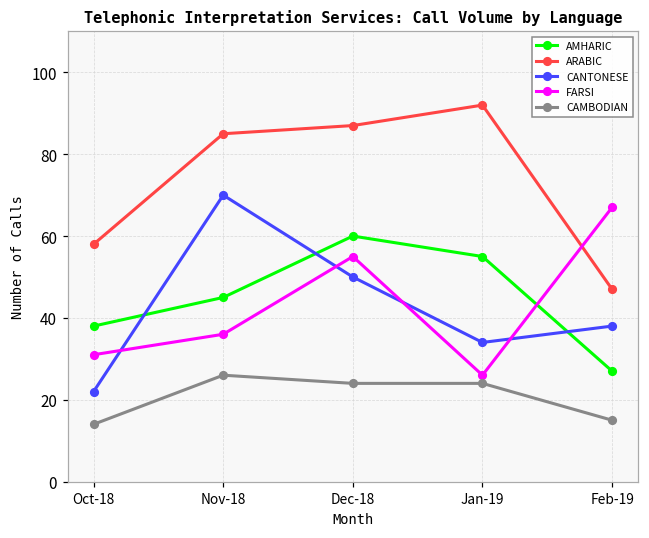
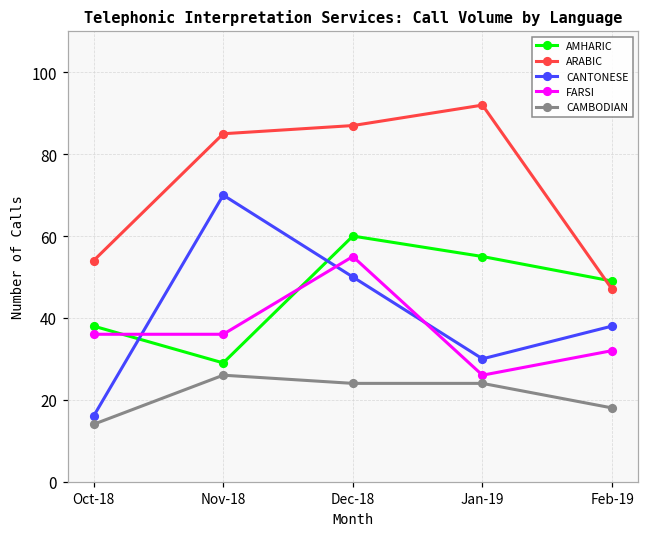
ARABIC, Oct-18: 58 -> 54
CANTONESE, Oct-18: 22 -> 16
FARSI, Oct-18: 31 -> 36
AMHARIC, Nov-18: 45 -> 29
CANTONESE, Jan-19: 34 -> 30
AMHARIC, Feb-19: 27 -> 49
FARSI, Feb-19: 67 -> 32
CAMBODIAN, Feb-19: 15 -> 18
